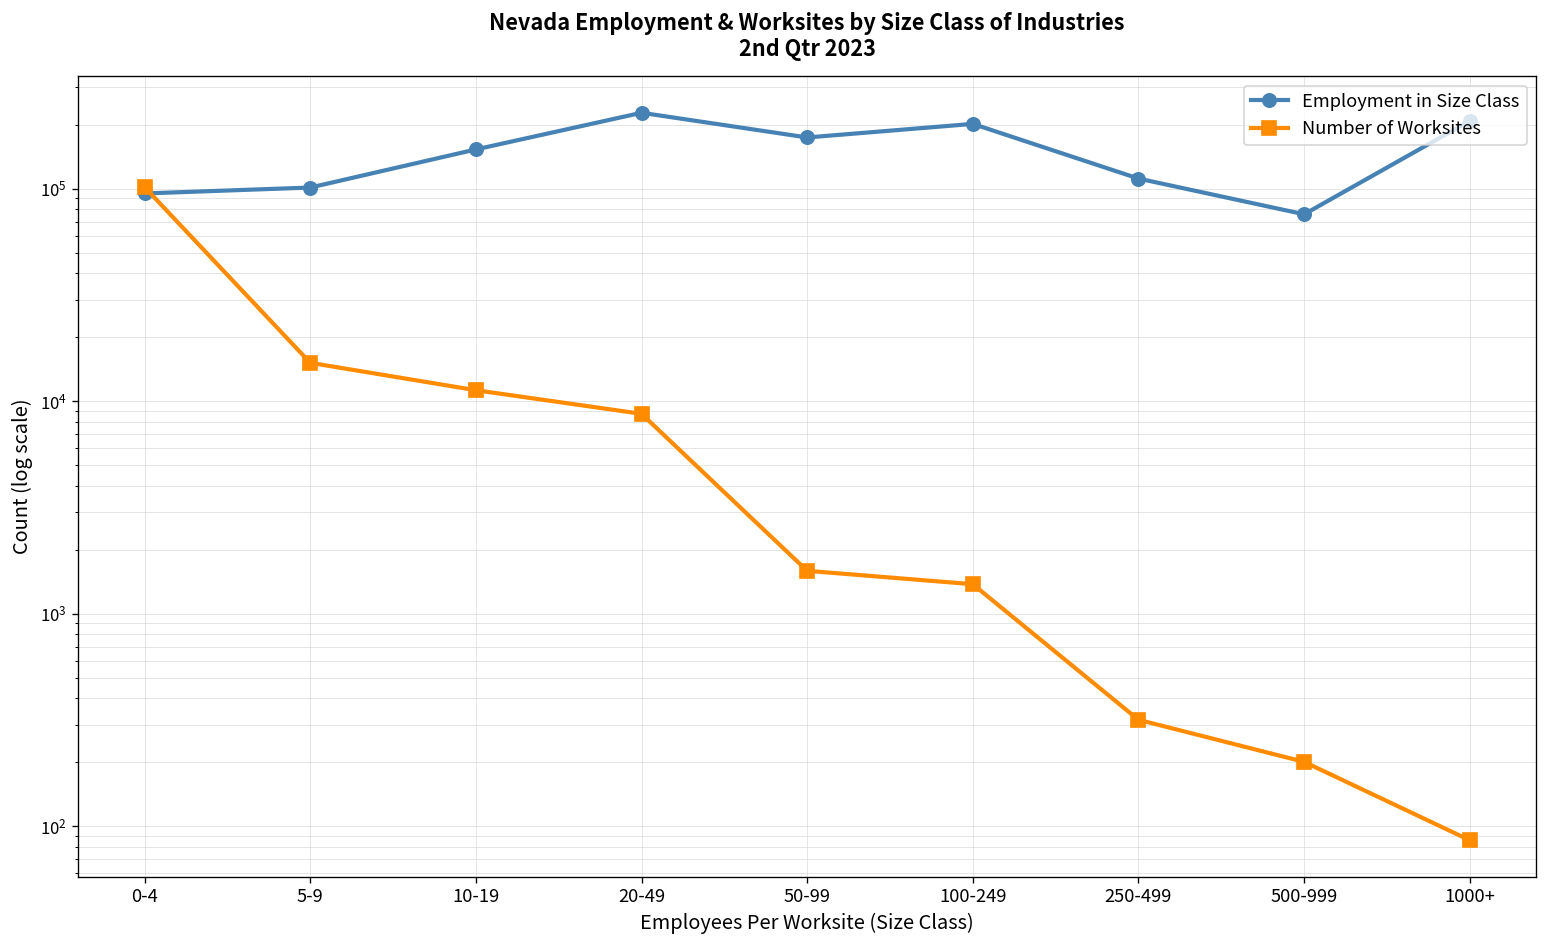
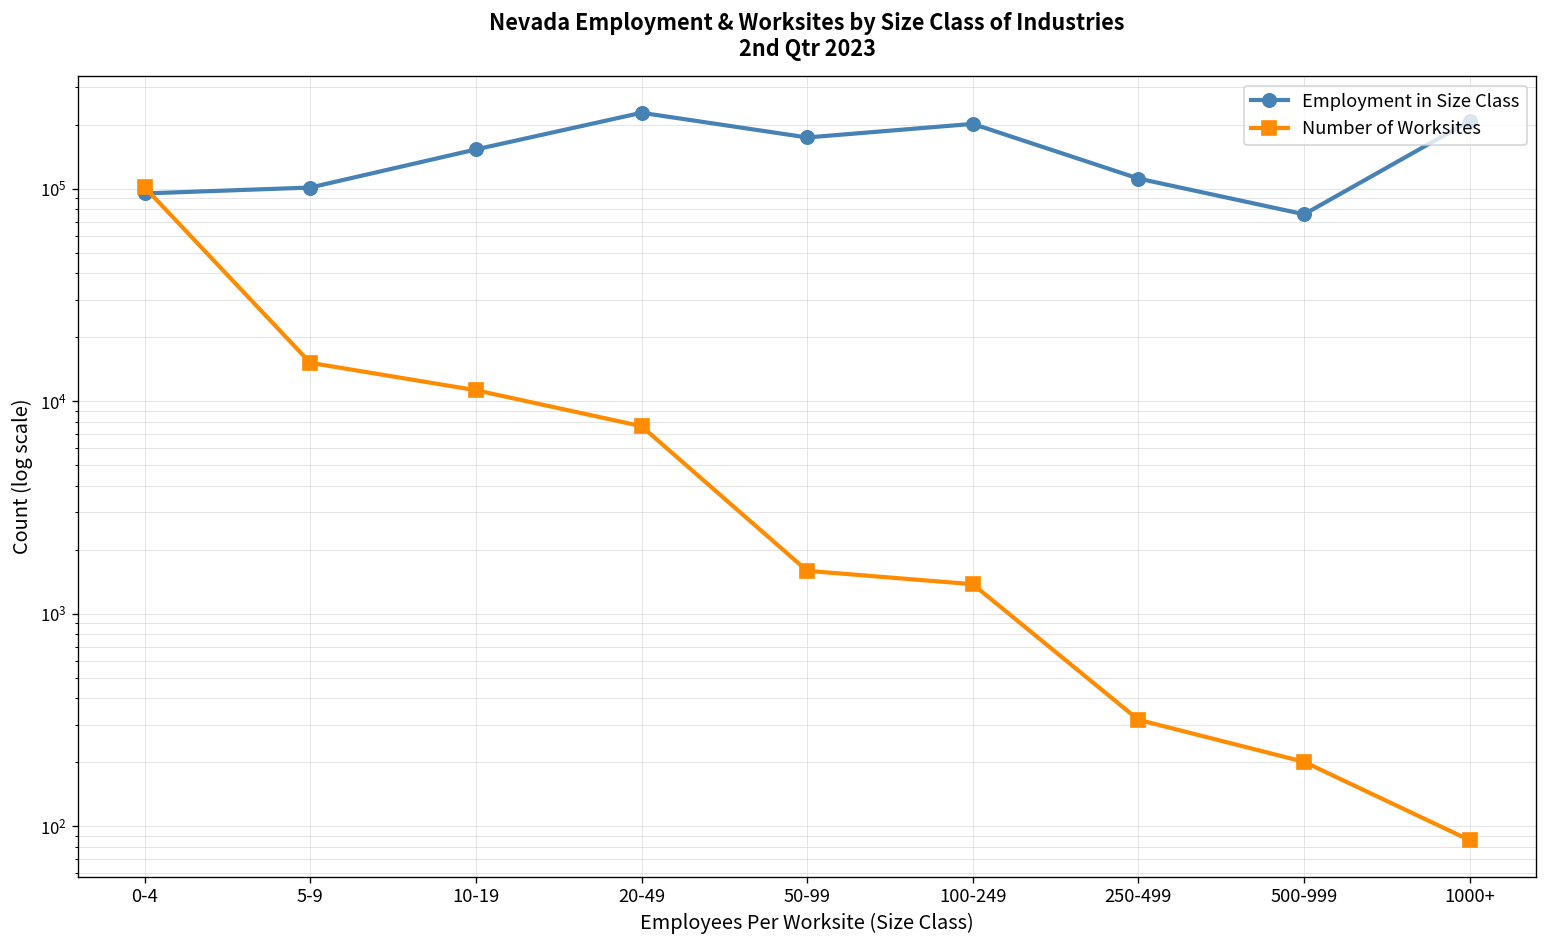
Number of Worksites, 20-49: 9000 -> 7600
